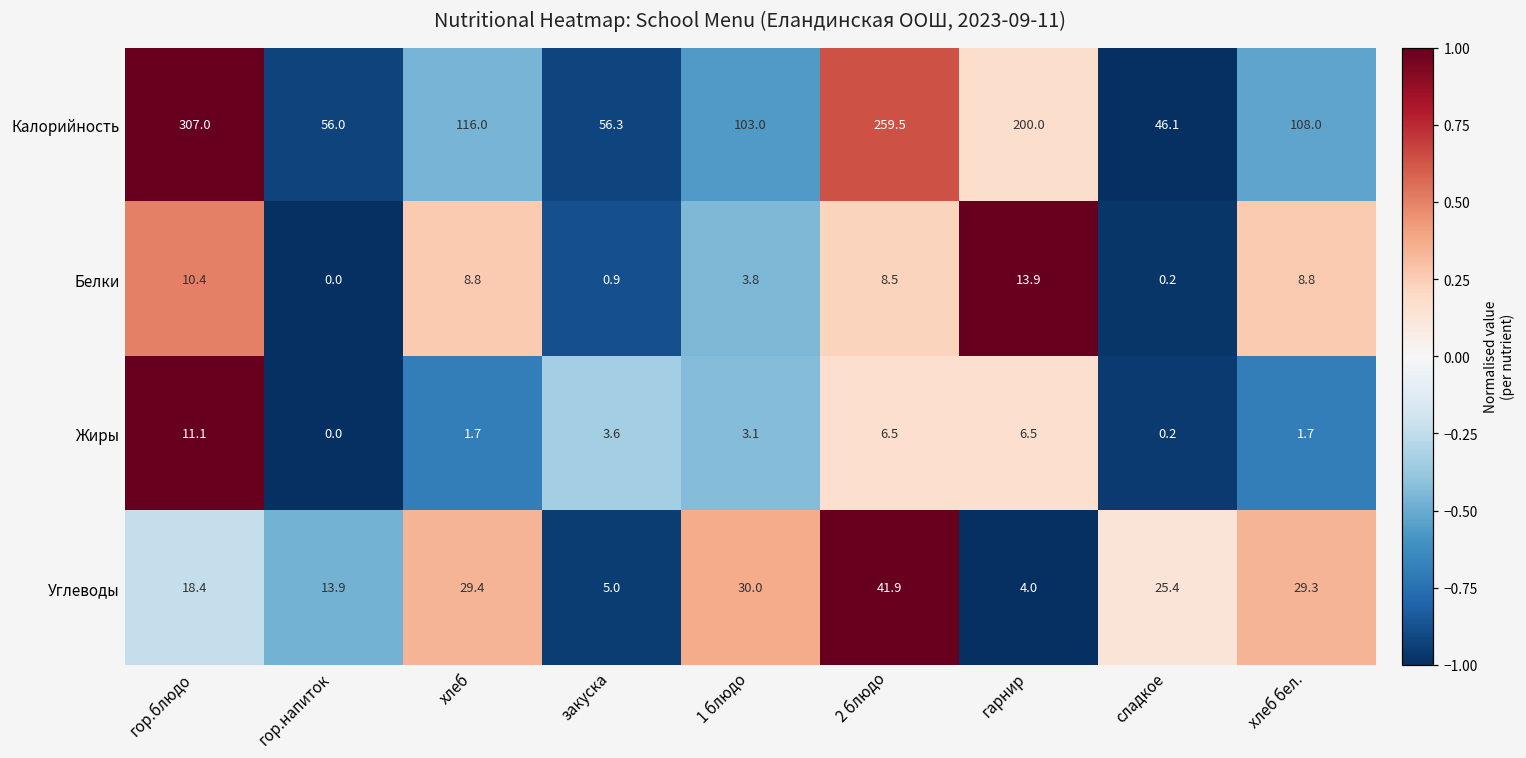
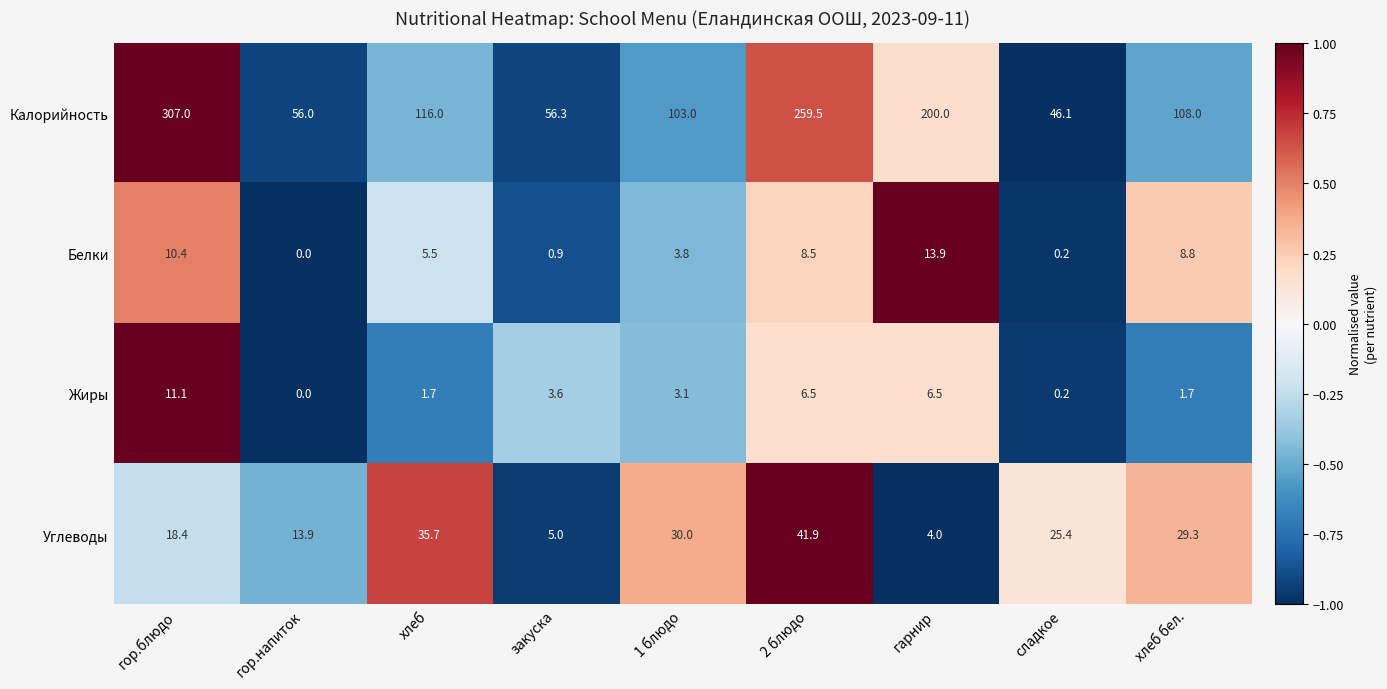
Белки, хлеб: 8.8 -> 5.5
Углеводы, хлеб: 29.4 -> 35.7
